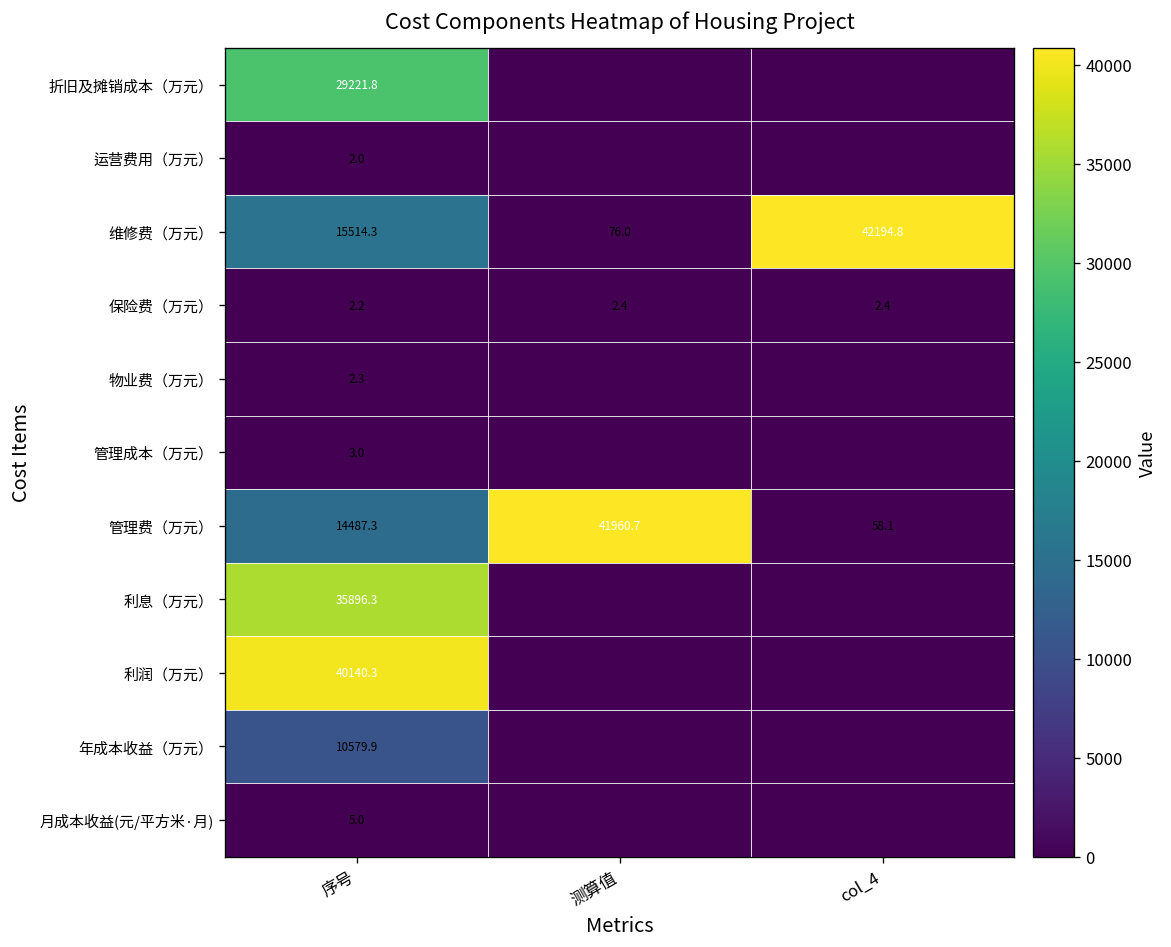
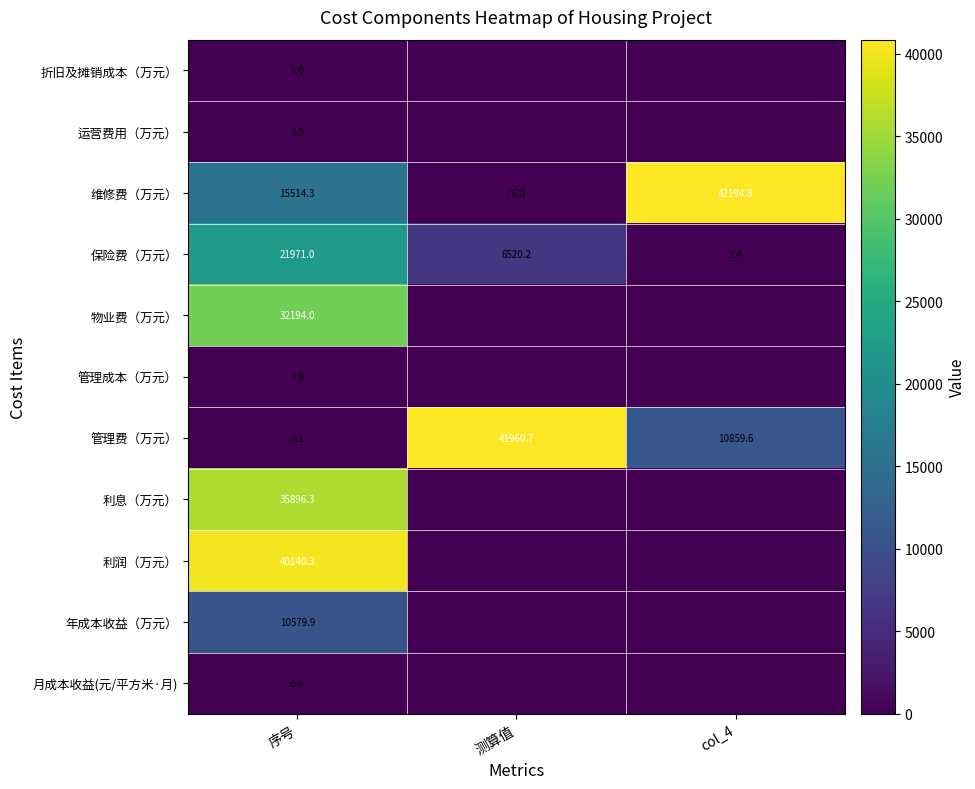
折旧及摊销成本（万元）, 序号: 29221.8 -> 1.0
保险费（万元）, 序号: 2.2 -> 21971.0
保险费（万元）, 测算值: 2.4 -> 6520.2
物业费（万元）, 序号: 2.3 -> 32194.0
管理费（万元）, 序号: 14487.3 -> 3.1
管理费（万元）, col_4: 58.1 -> 10859.6
